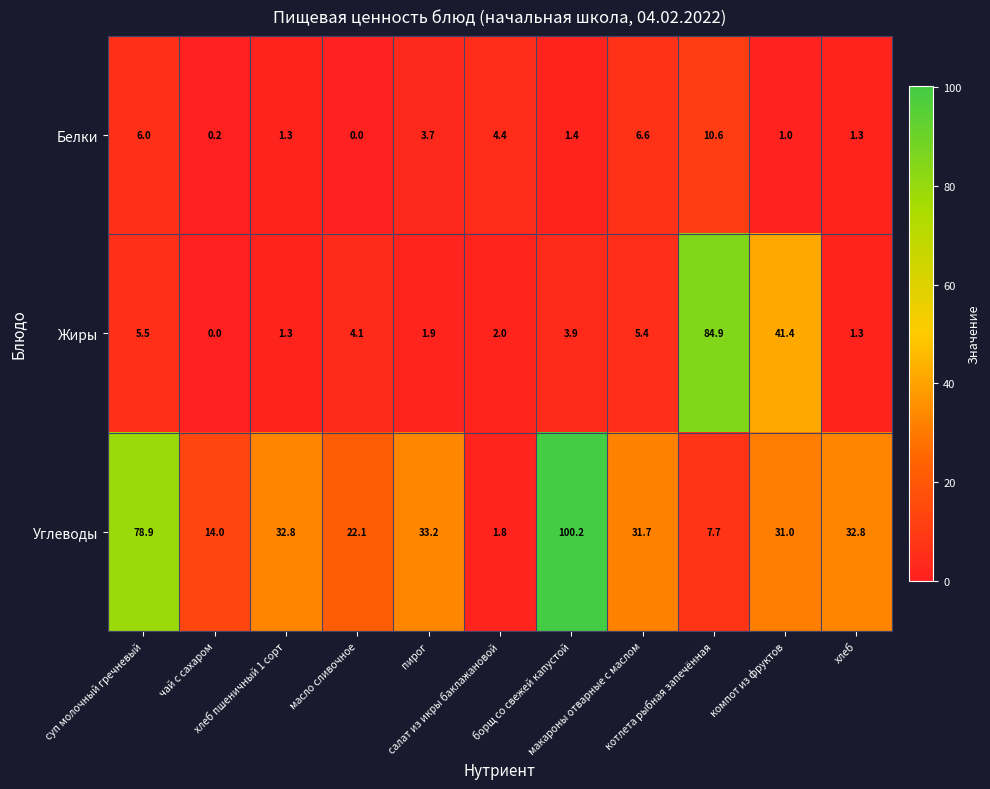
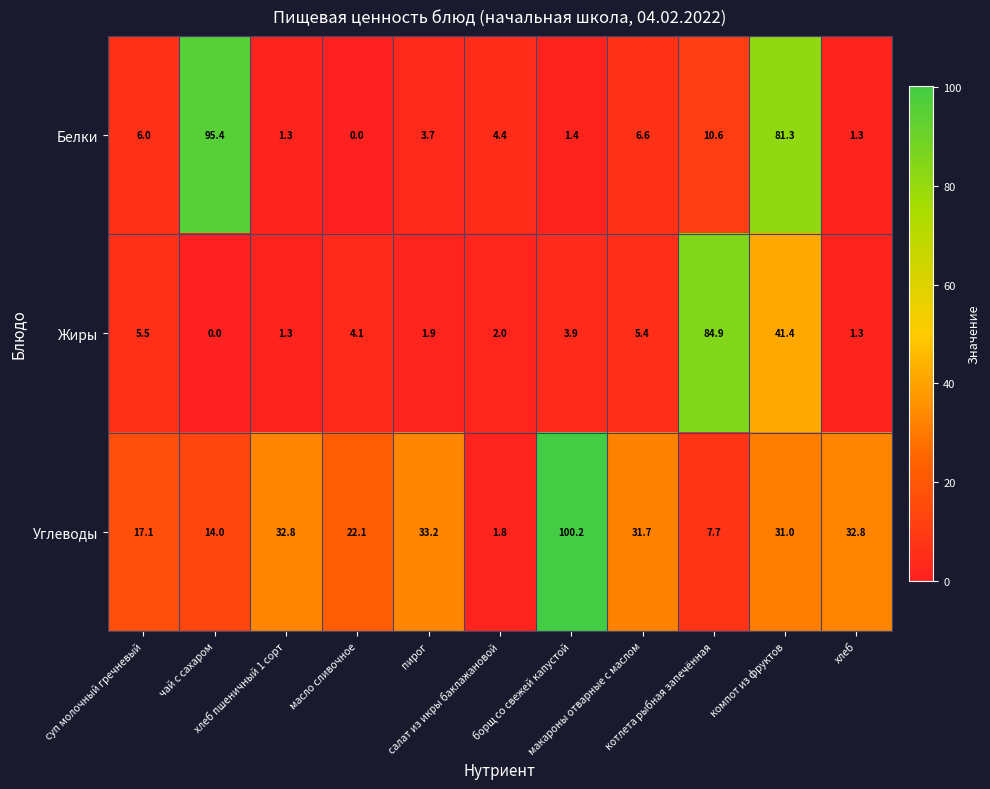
Белки, чай с сахаром: 0.2 -> 95.4
Белки, компот из фруктов: 1.0 -> 81.3
Углеводы, суп молочный гречневый: 78.9 -> 17.1
